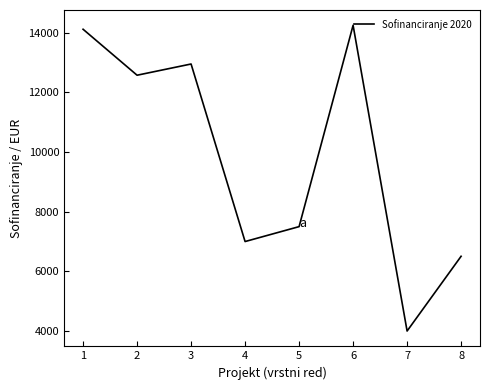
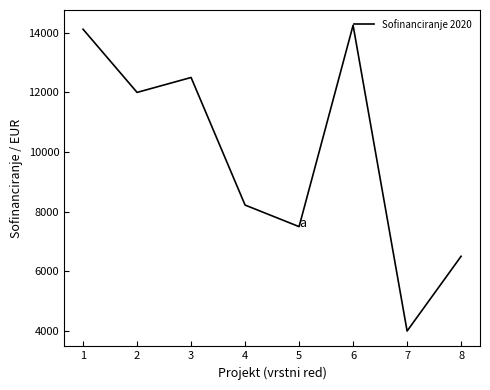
2: 12600 -> 12000
3: 13000 -> 12500
4: 7000 -> 8200
